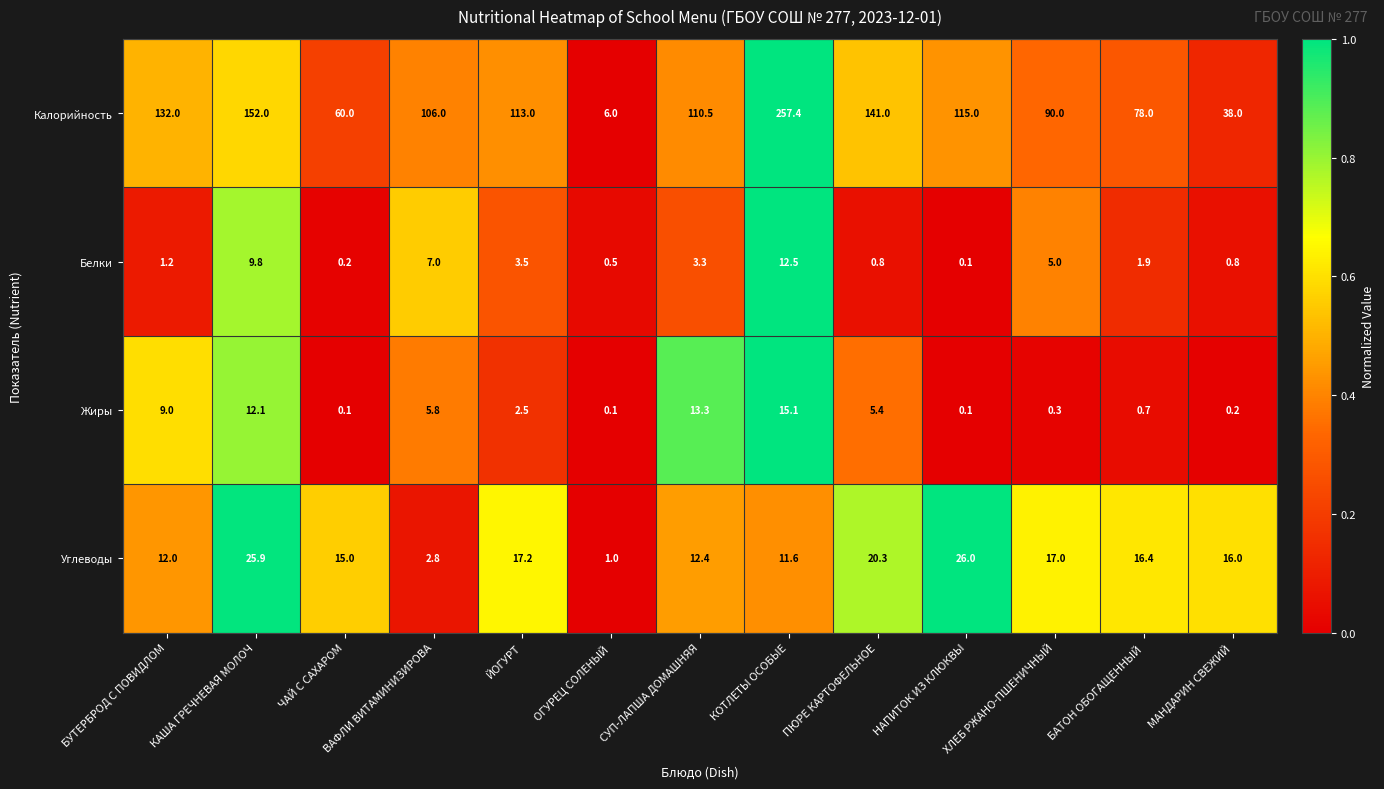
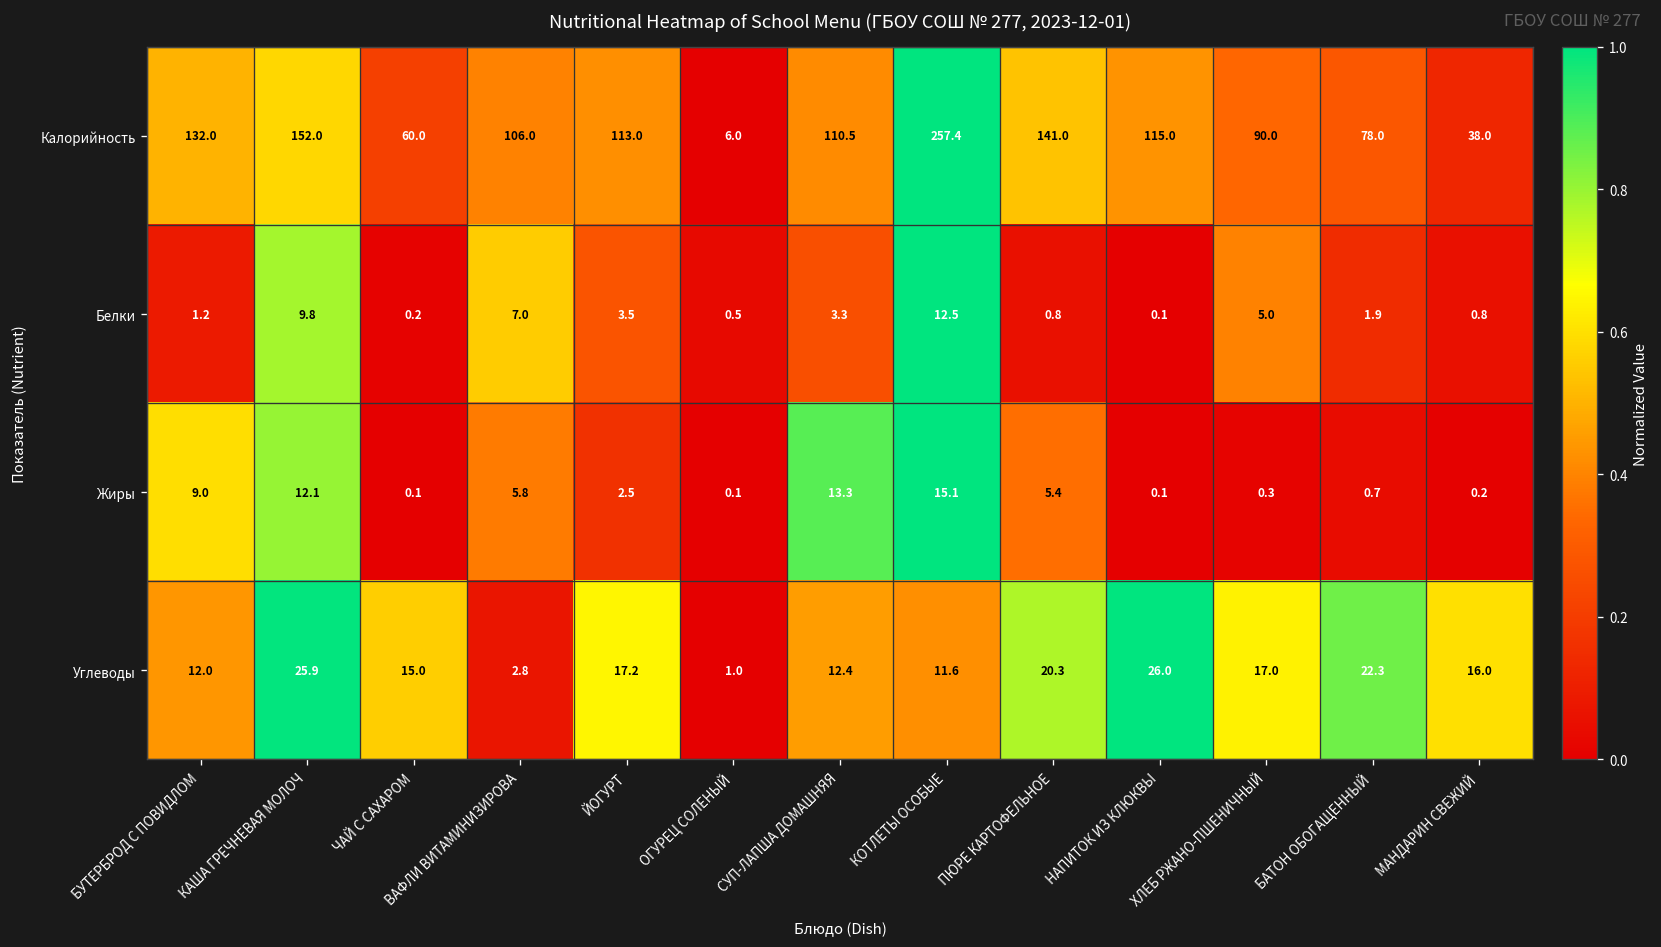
Углеводы, БАТОН ОБОГАЩЕННЫЙ: 16.4 -> 22.3
